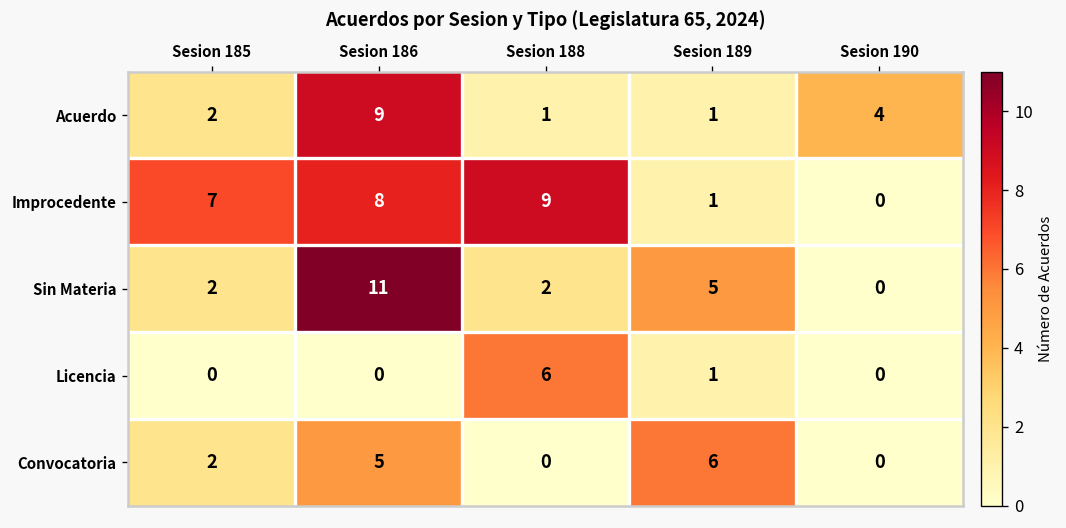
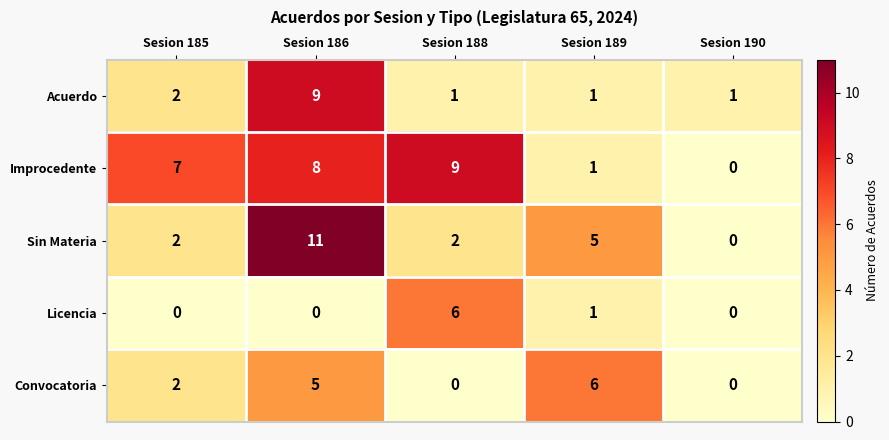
Acuerdo, Sesion 190: 4 -> 1
